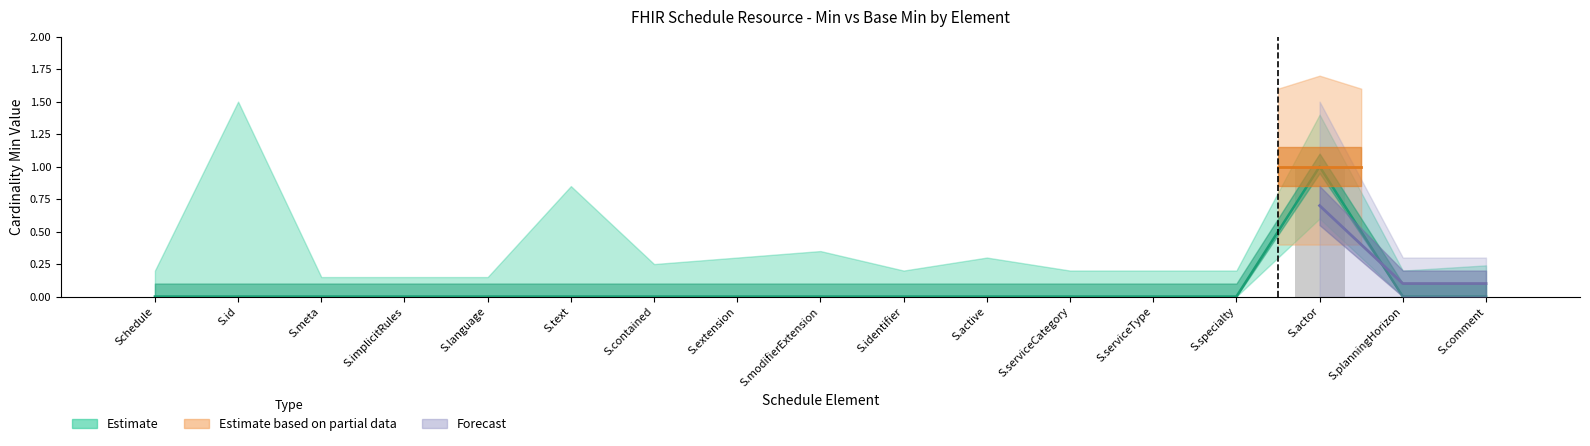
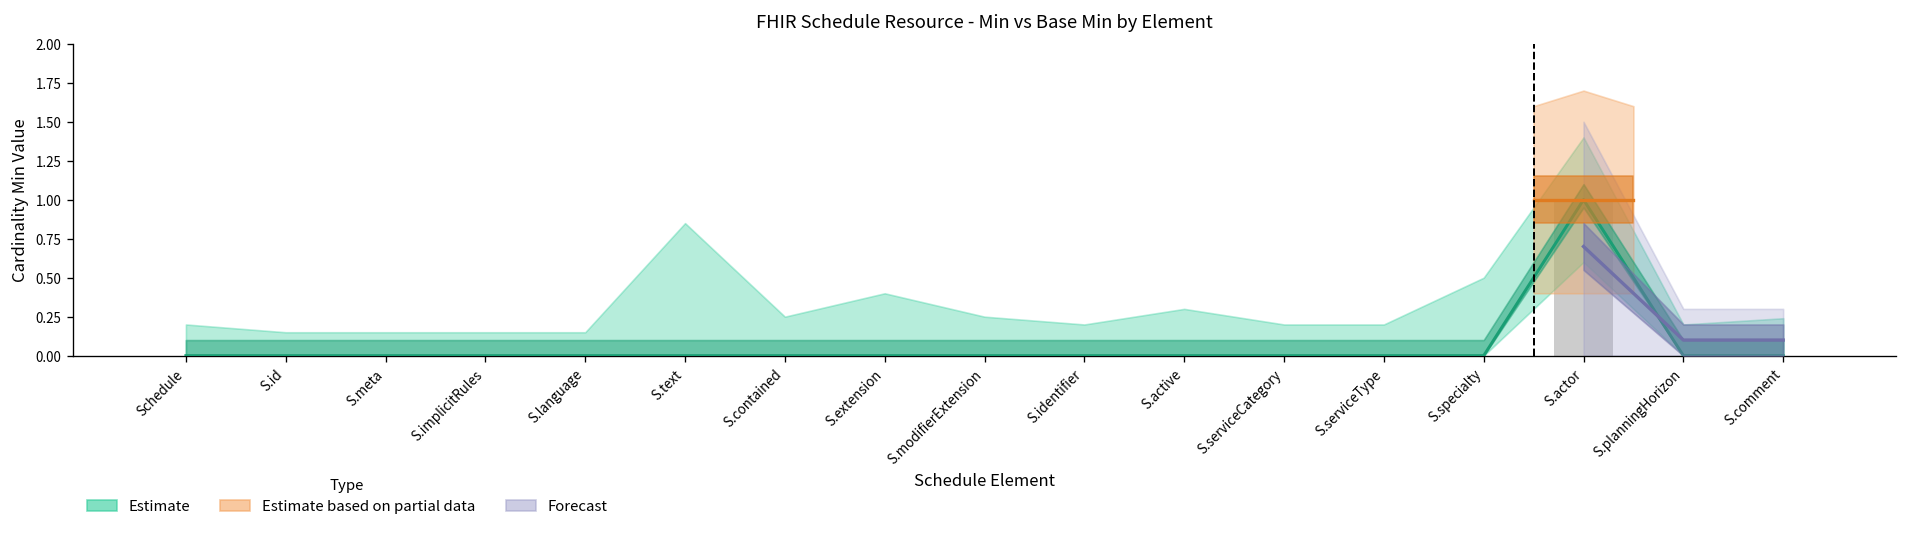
Estimate, S.id: 1.50 -> 0.15
Estimate, S.extension: 0.3 -> 0.4
Estimate, S.modifierExtension: 0.35 -> 0.25
Estimate, S.specialty: 0.2 -> 0.5
